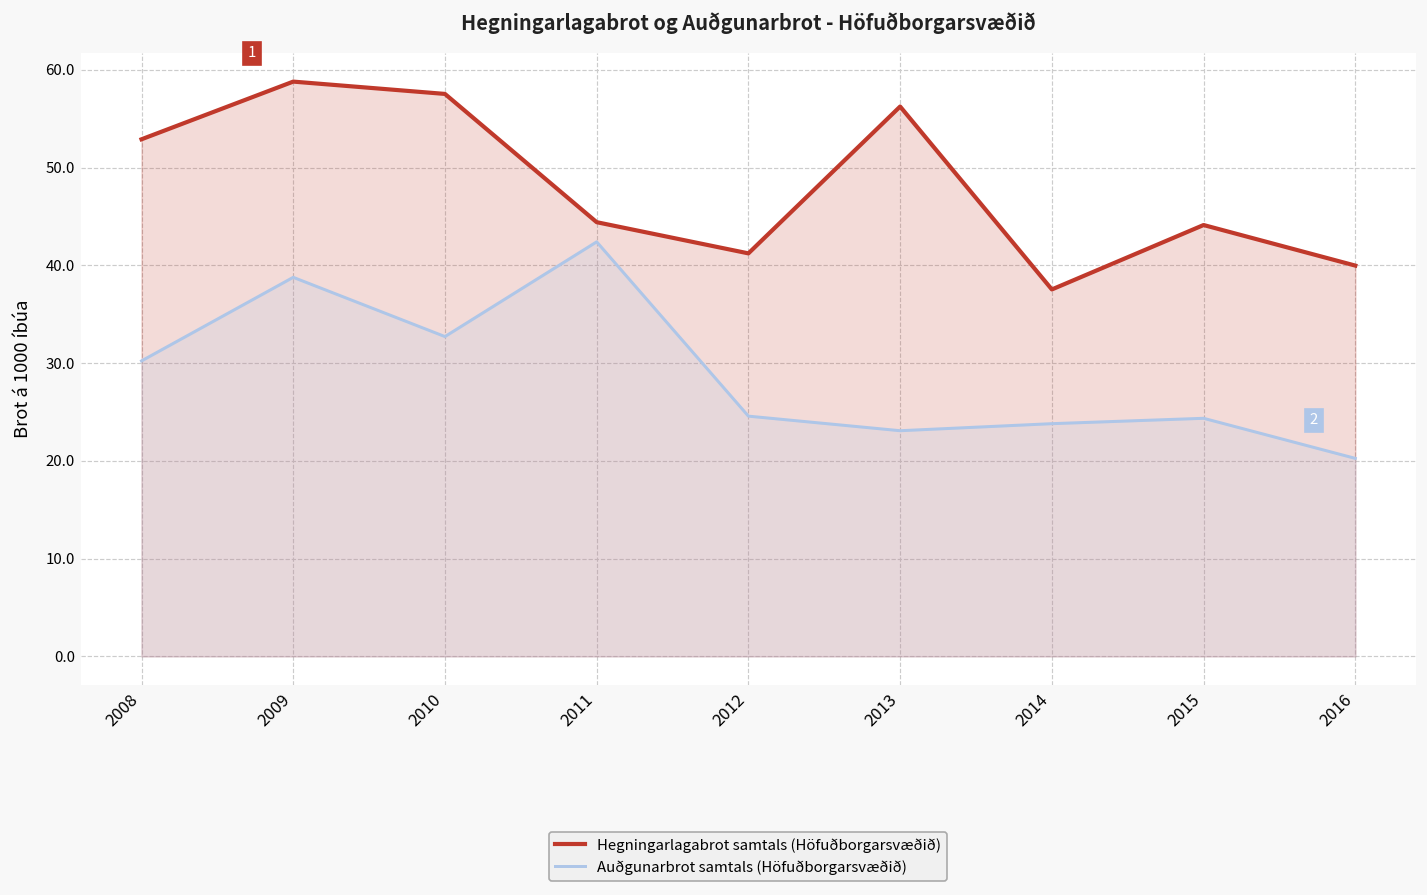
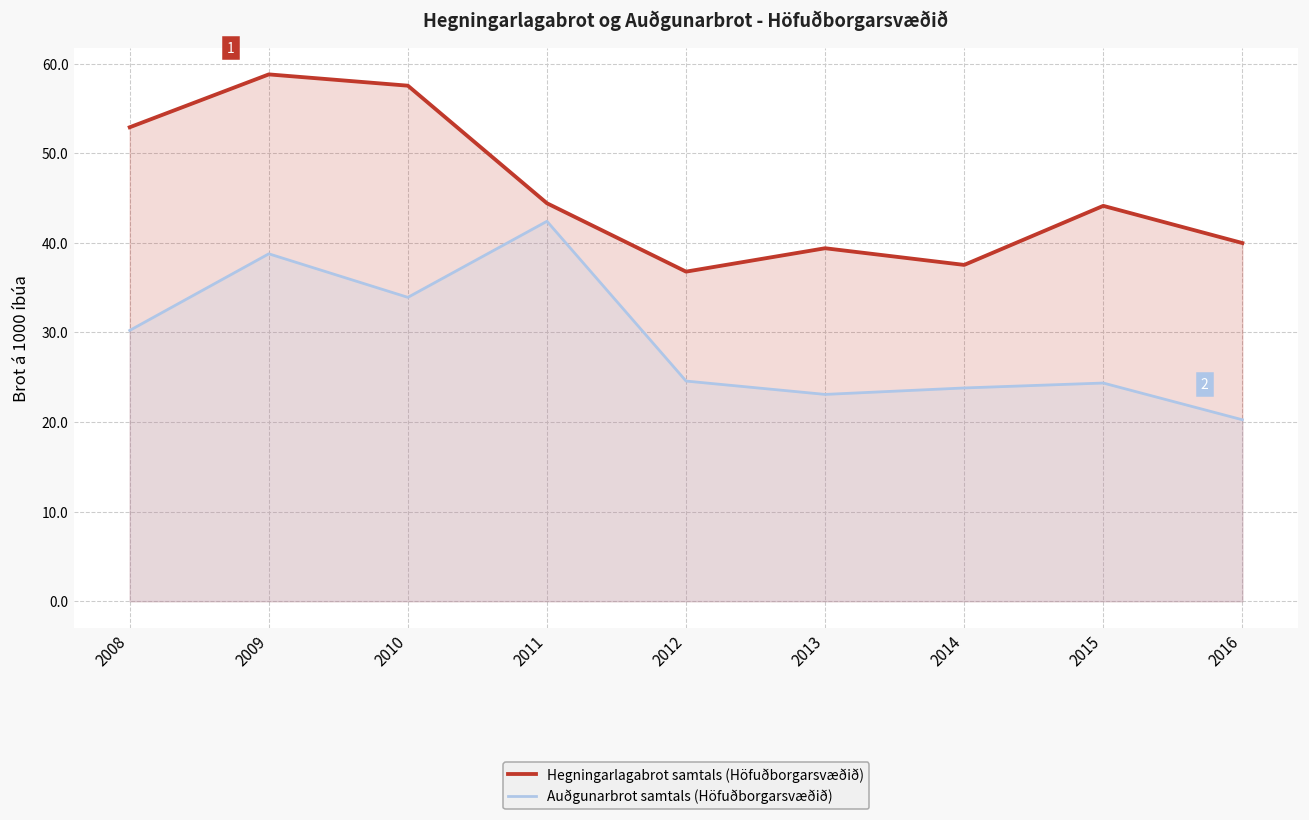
Auðgunarbrot samtals (Höfuðborgarsvæðið), 2010: 33 -> 34
Hegningarlagabrot samtals (Höfuðborgarsvæðið), 2012: 41 -> 37
Hegningarlagabrot samtals (Höfuðborgarsvæðið), 2013: 56 -> 39
